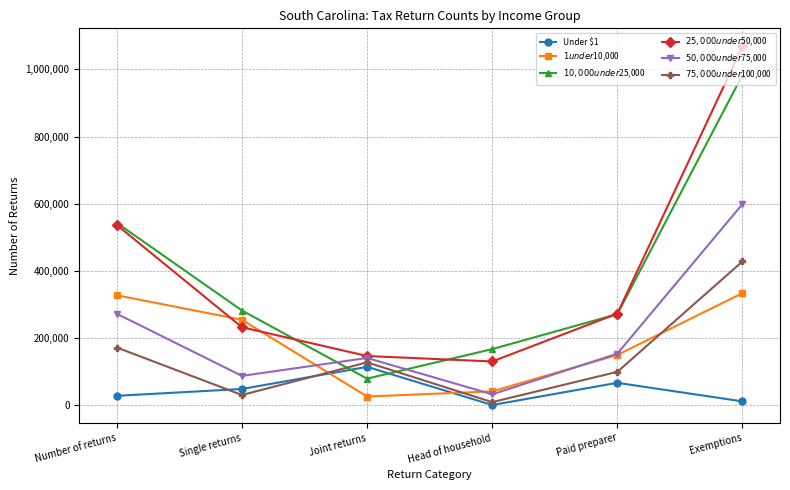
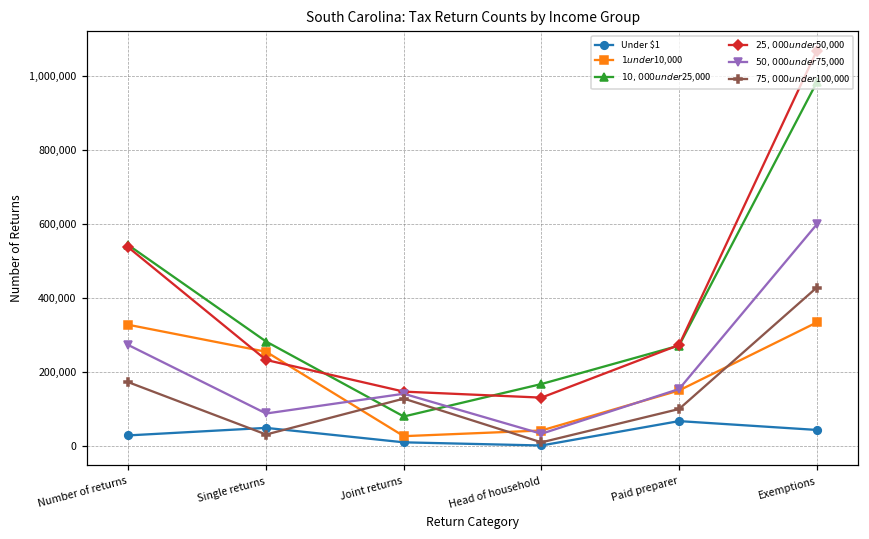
Under $1, Joint returns: 110,000 -> 10,000
Under $1, Exemptions: 10,000 -> 40,000
